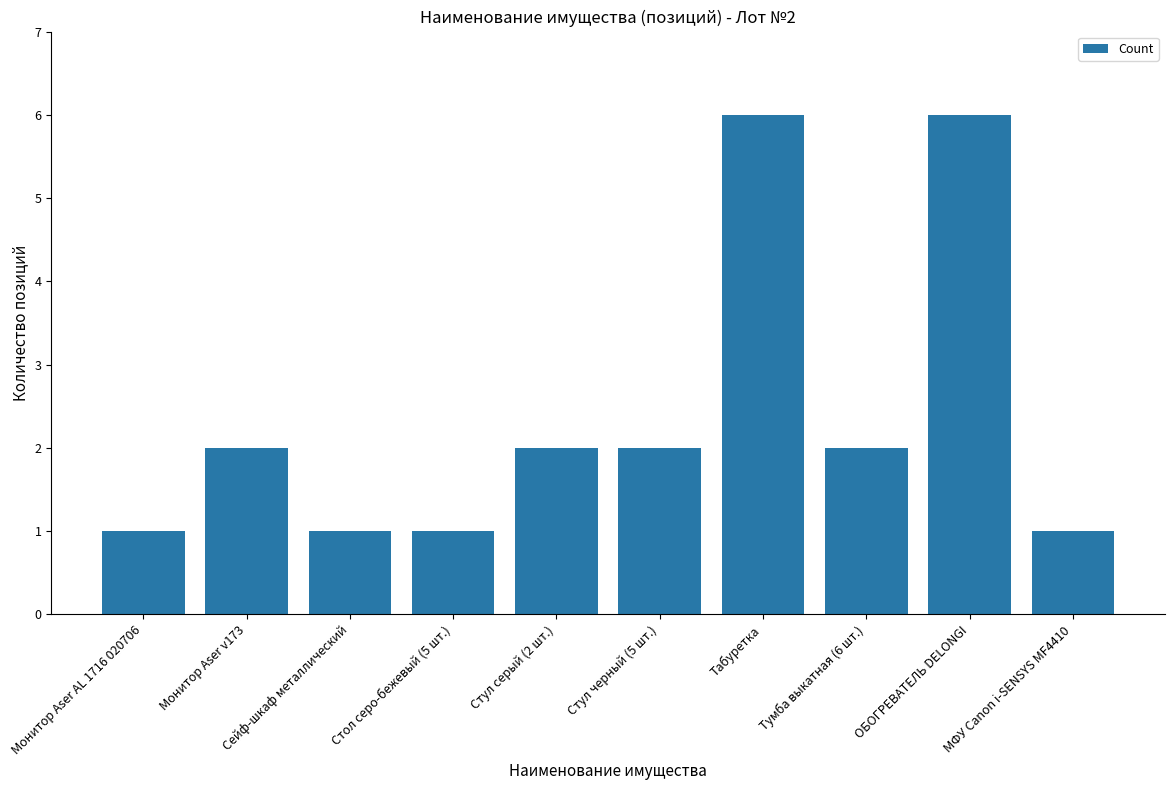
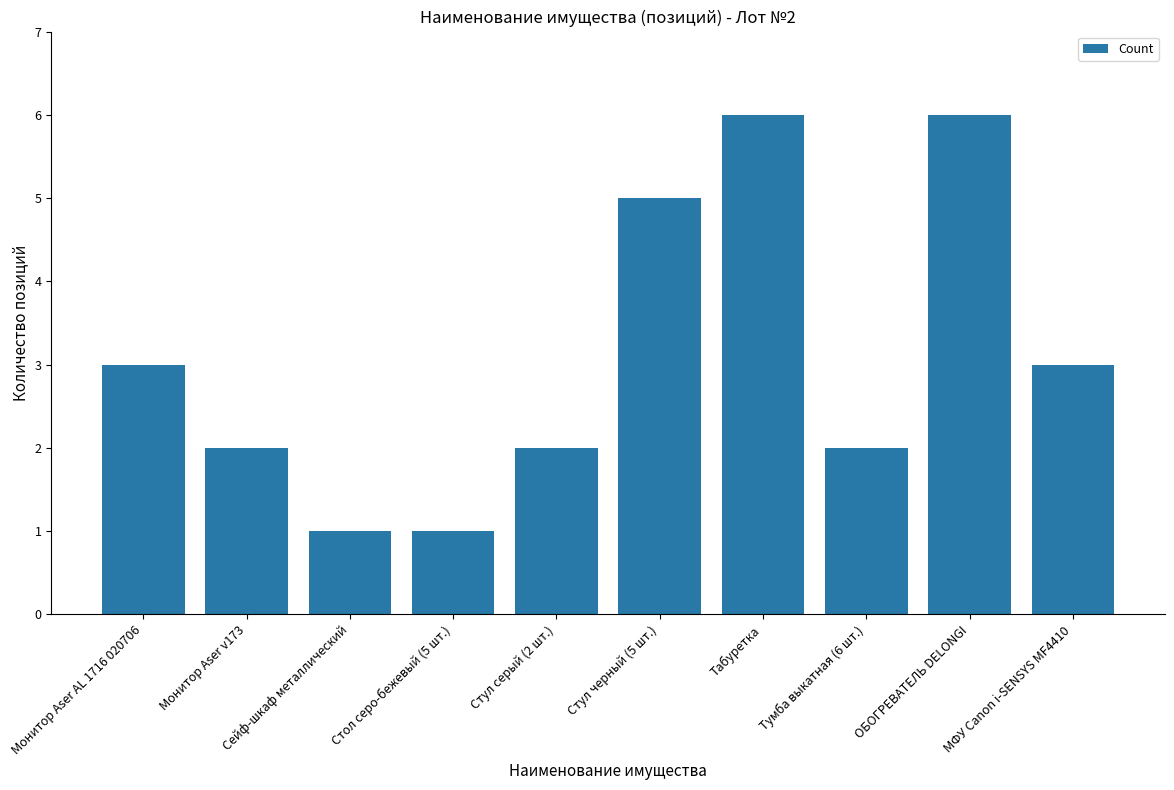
Монитор Aser AL 1716 020706: 1 -> 3
Стул черный (5 шт.): 2 -> 5
МФУ Canon i-SENSYS MF4410: 1 -> 3
